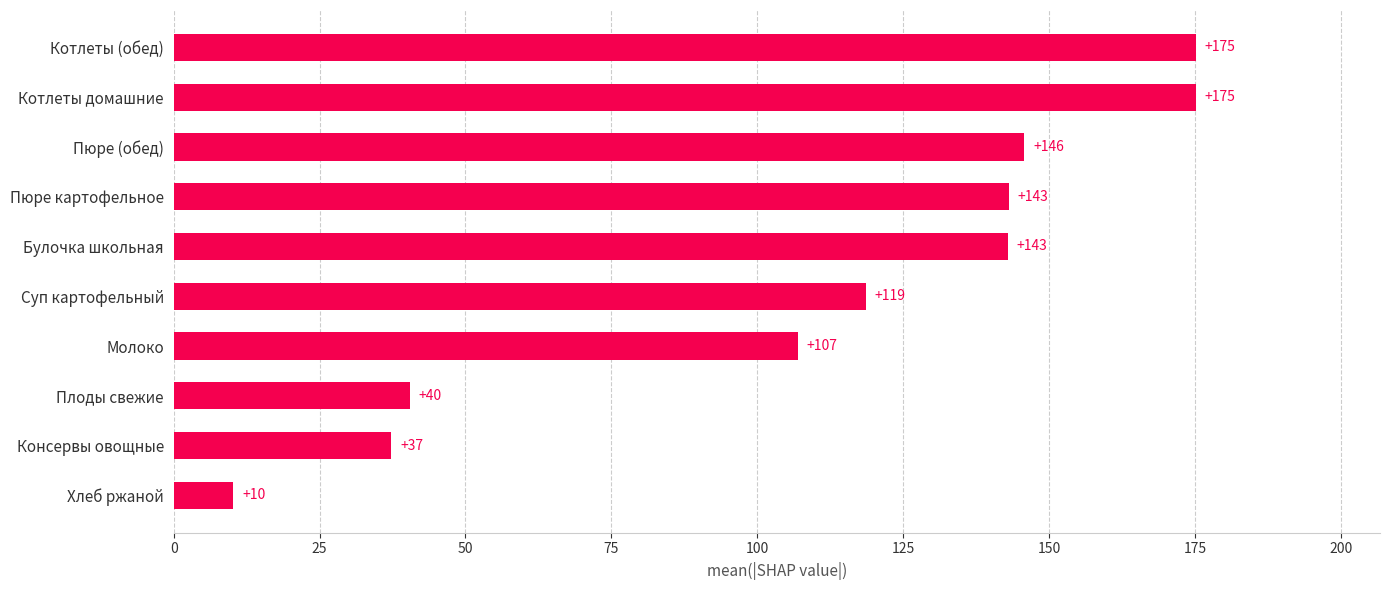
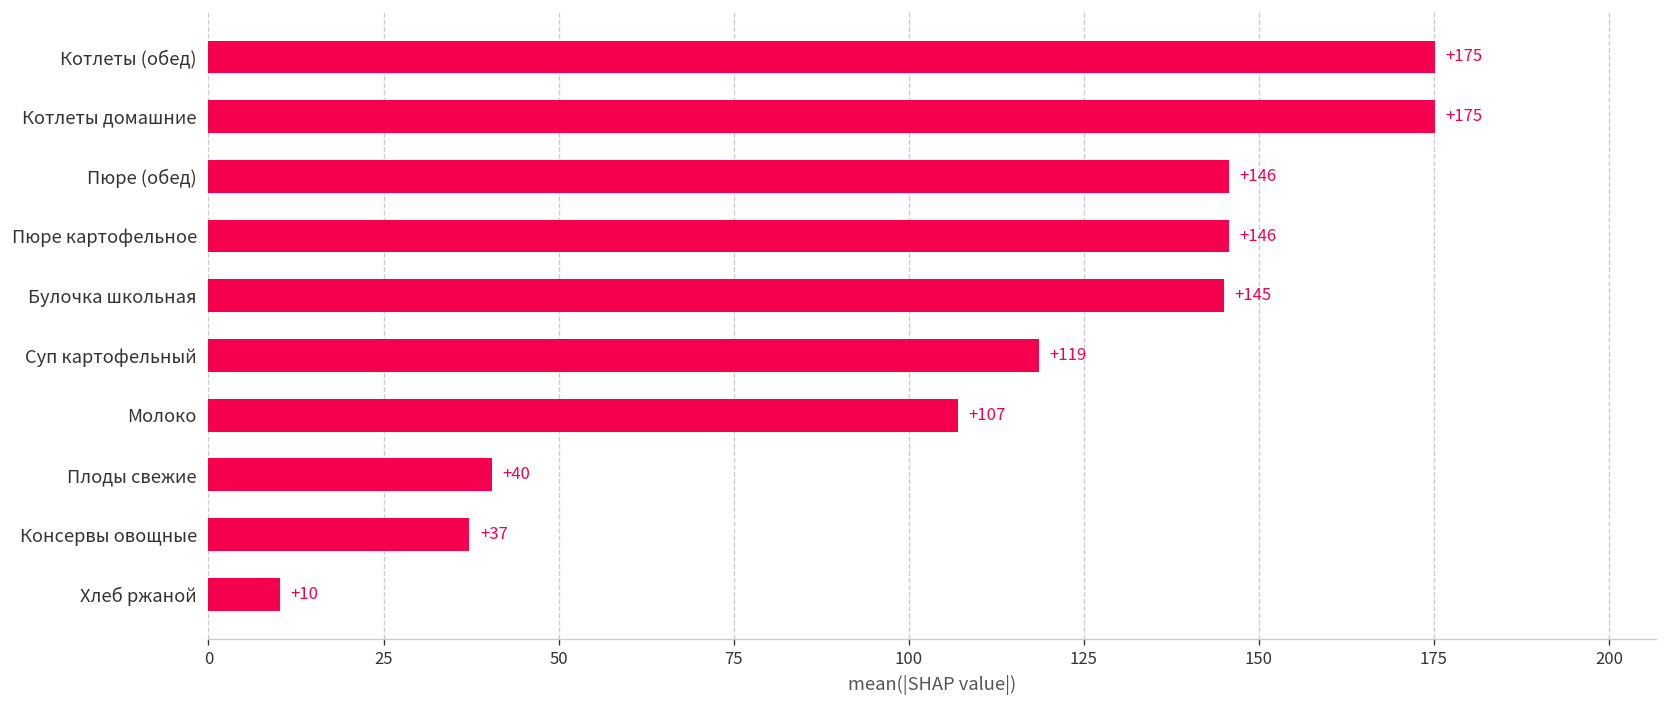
Пюре картофельное: +143 -> +146
Булочка школьная: +143 -> +145
